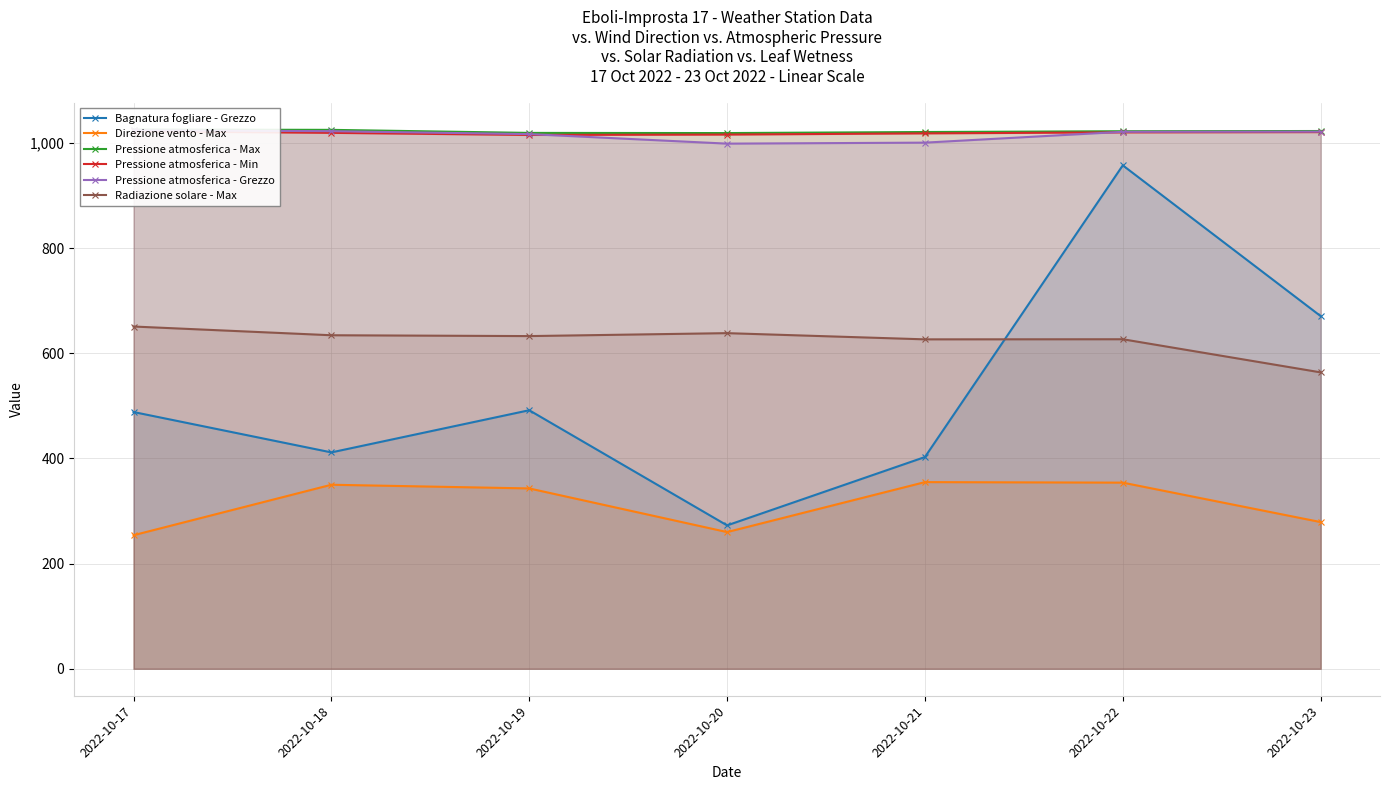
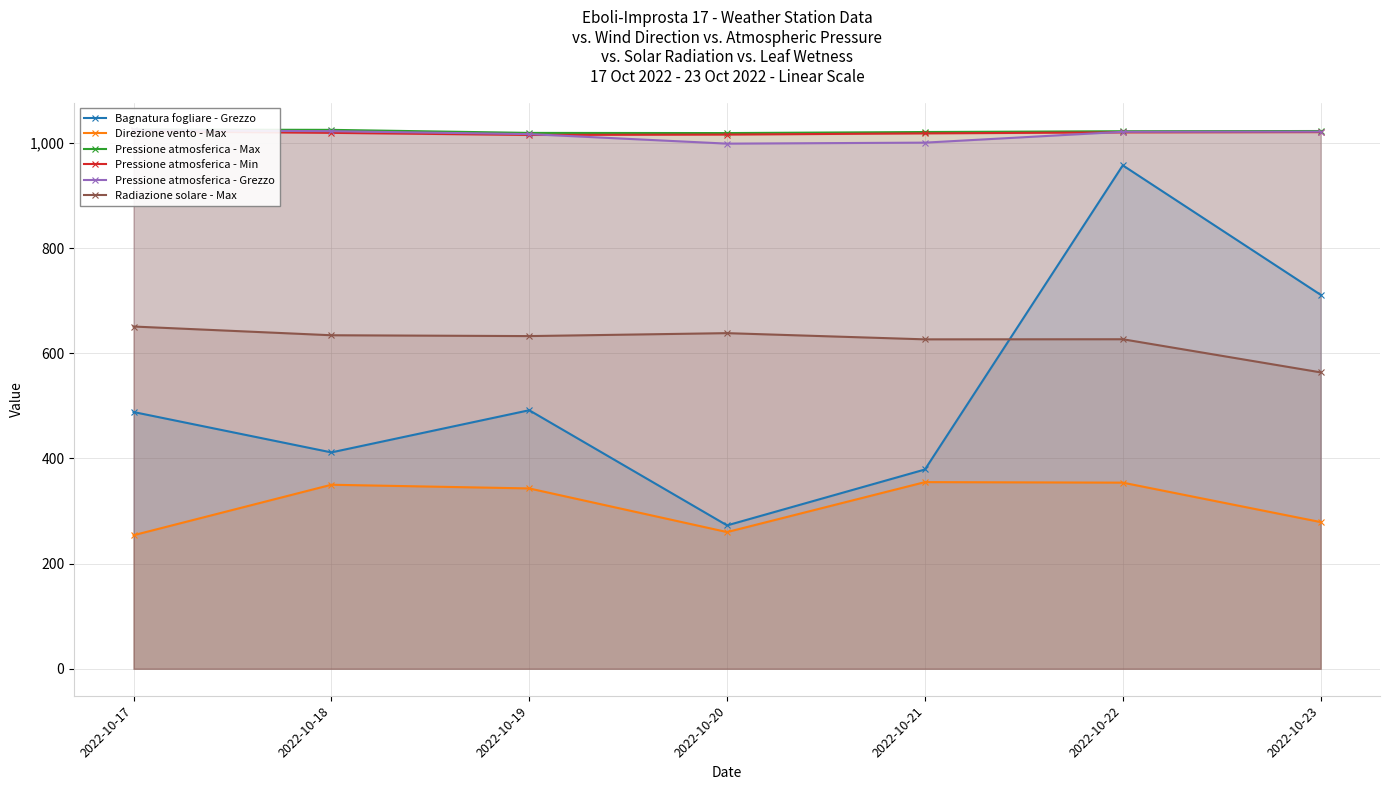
Bagnatura fogliare - Grezzo, 2022-10-21: 400 -> 380
Bagnatura fogliare - Grezzo, 2022-10-23: 670 -> 710
